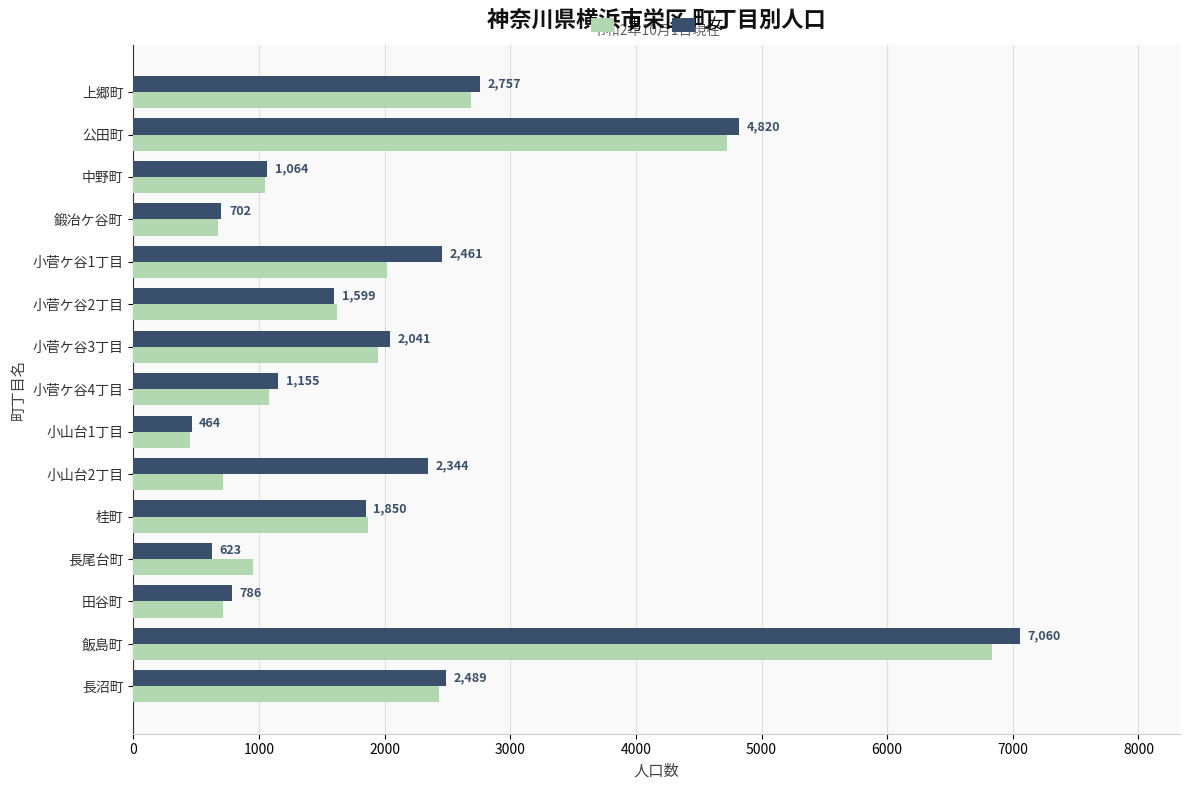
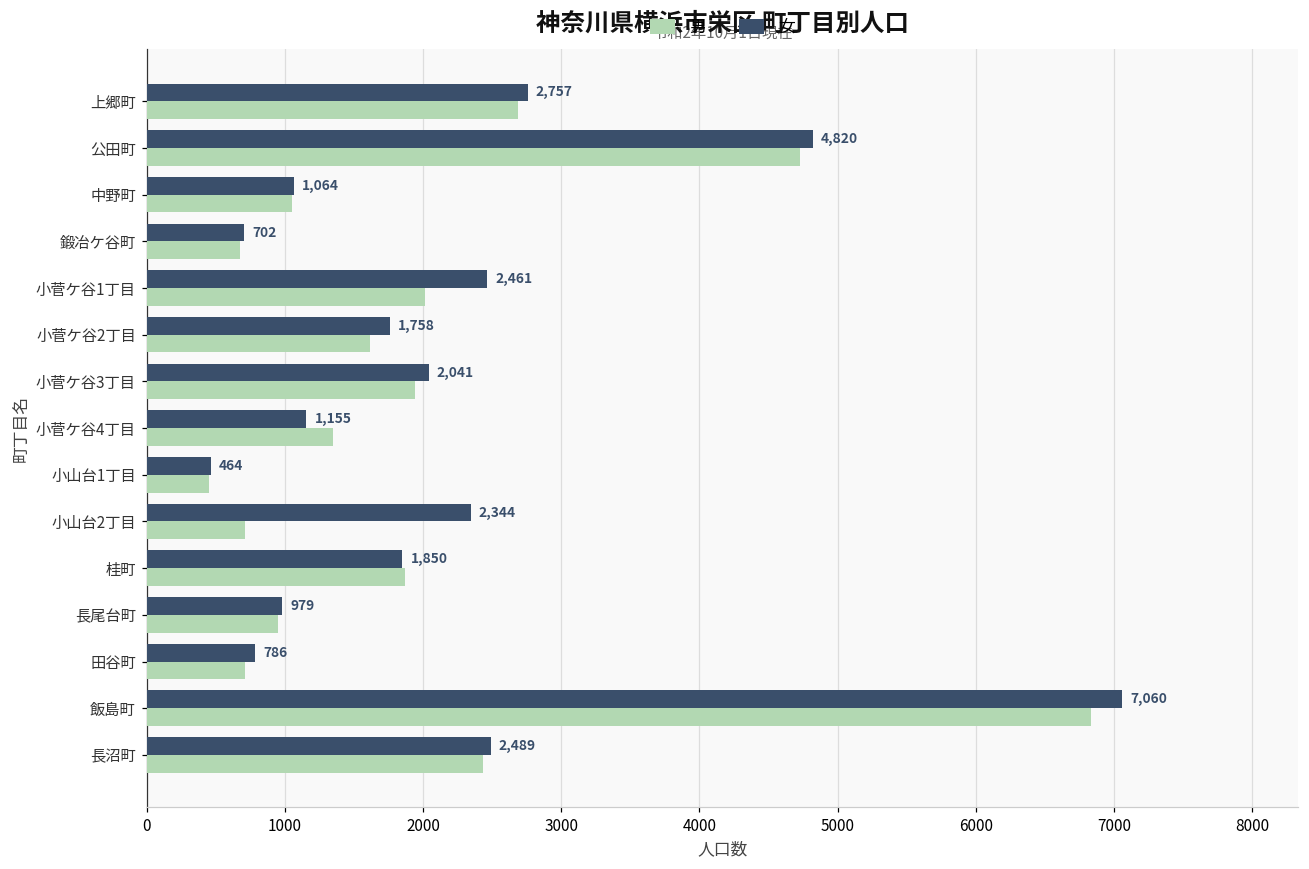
女, 小菅ケ谷2丁目: 1,599 -> 1,758
男, 小菅ケ谷4丁目: 1080 -> 1350
女, 長尾台町: 623 -> 979
